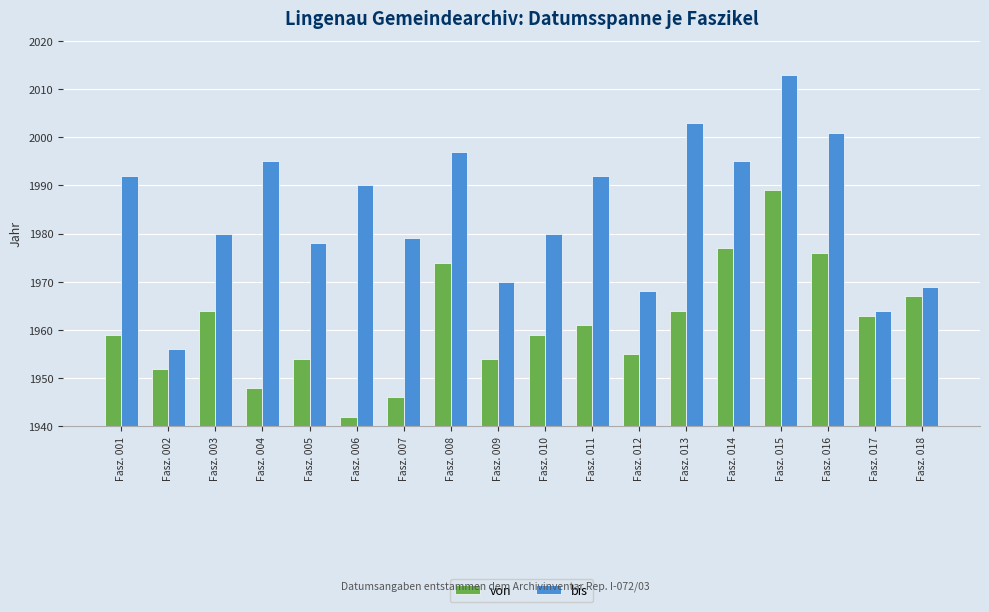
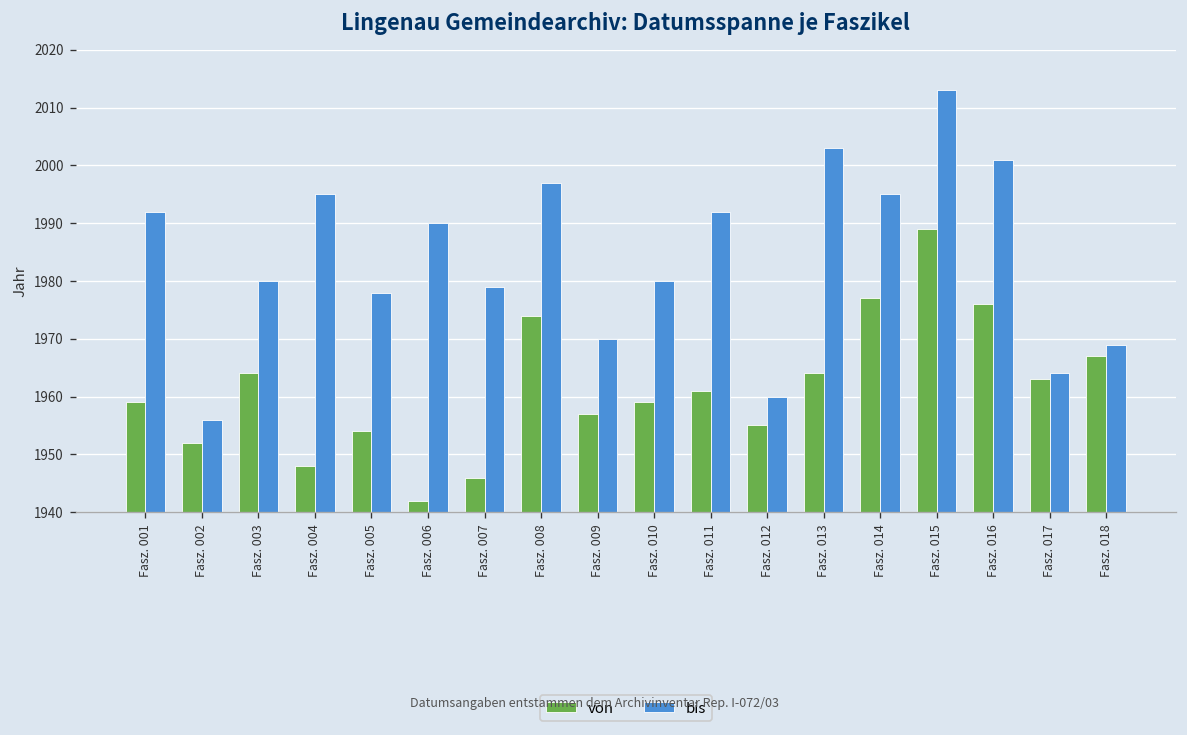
von, Fasz. 009: 1954 -> 1957
bis, Fasz. 012: 1968 -> 1960
